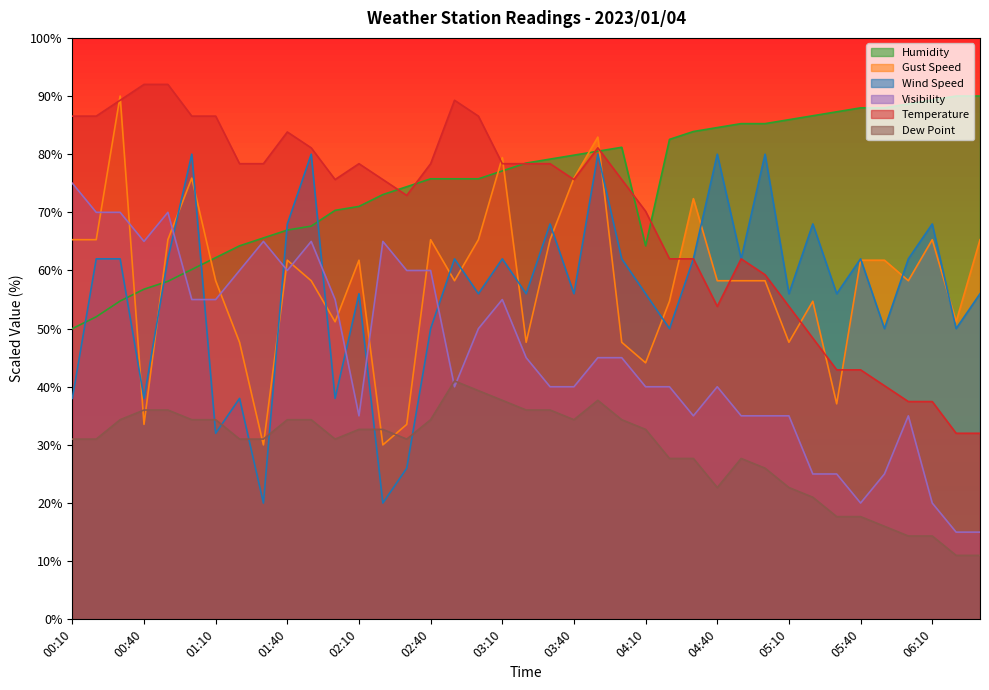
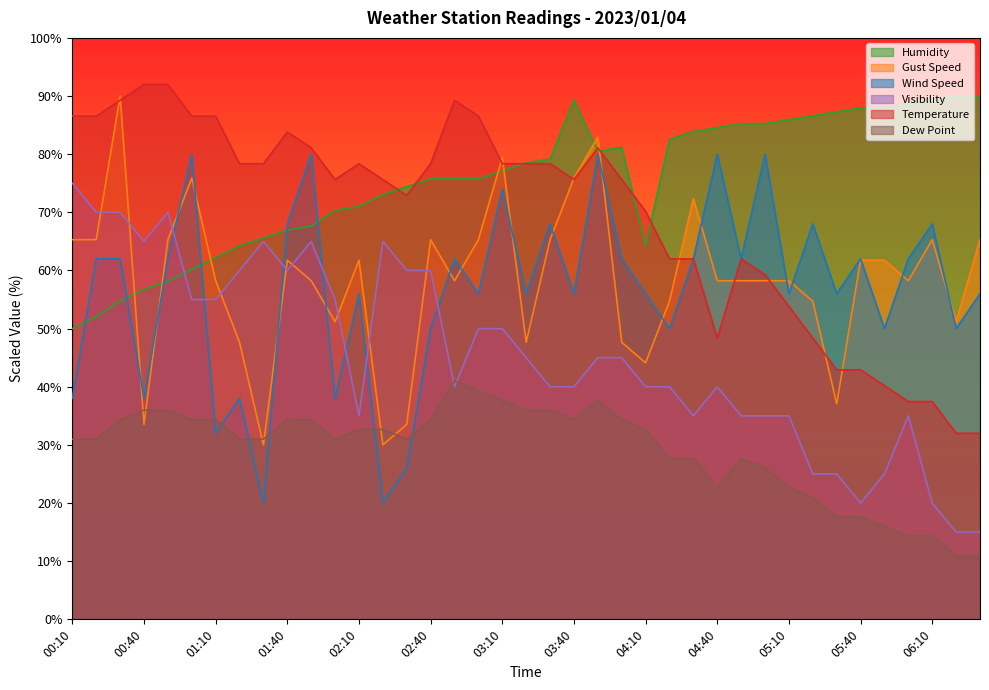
Wind Speed, 03:10: 62% -> 74%
Visibility, 03:10: 55% -> 50%
Humidity, 03:40: 80% -> 89%
Temperature, 04:40: 54% -> 48%
Gust Speed, 05:10: 48% -> 58%
